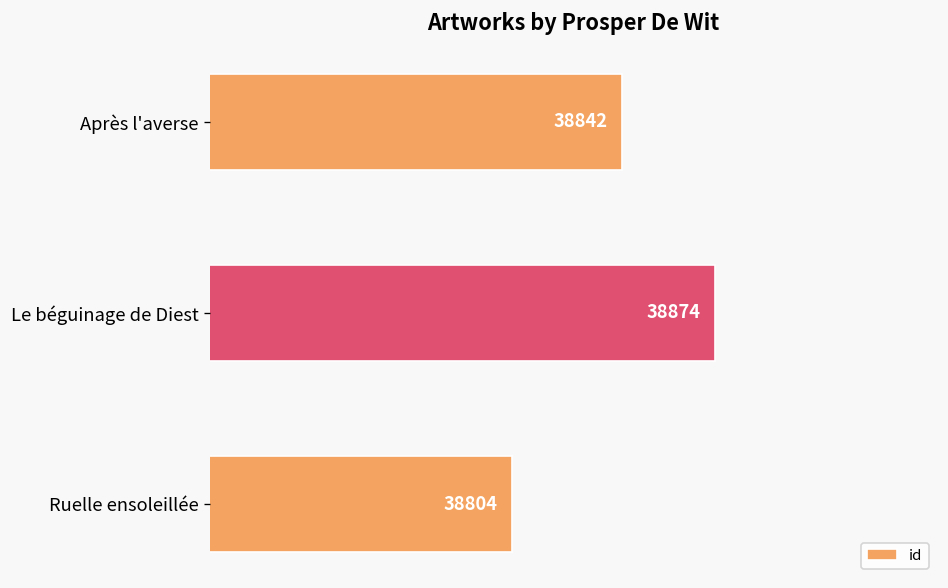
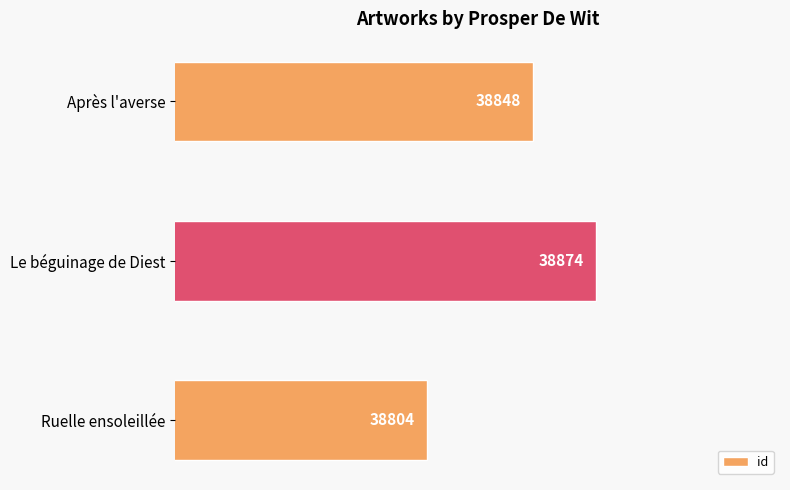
Après l'averse: 38842 -> 38848
